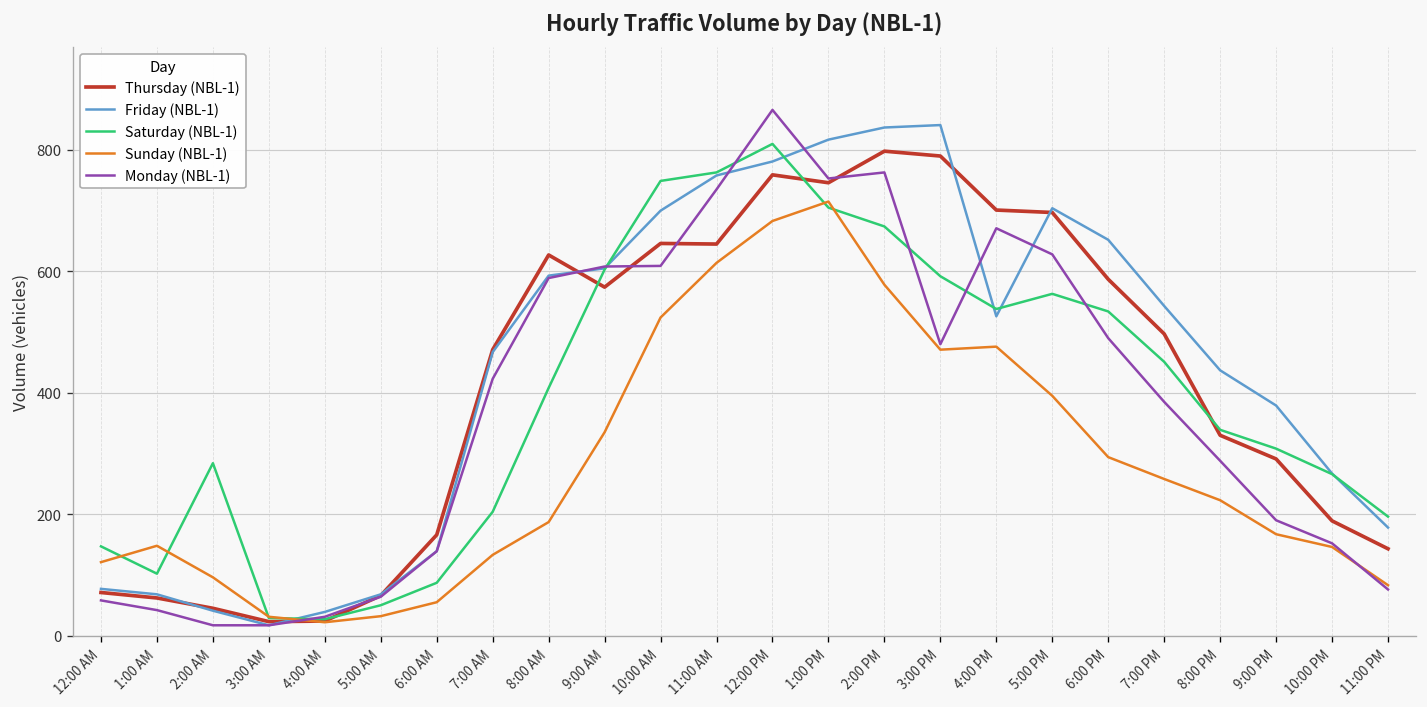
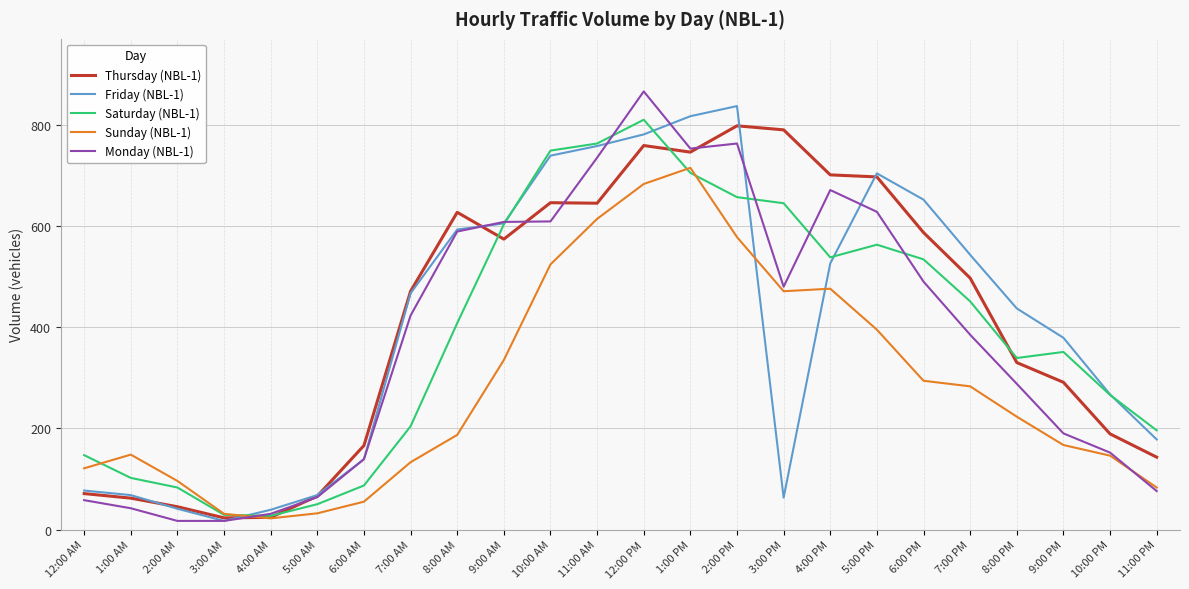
Saturday (NBL-1), 2:00 AM: 280 -> 80
Friday (NBL-1), 10:00 AM: 700 -> 740
Saturday (NBL-1), 2:00 PM: 670 -> 660
Friday (NBL-1), 3:00 PM: 840 -> 60
Saturday (NBL-1), 3:00 PM: 590 -> 650
Sunday (NBL-1), 7:00 PM: 260 -> 280
Saturday (NBL-1), 9:00 PM: 310 -> 350
